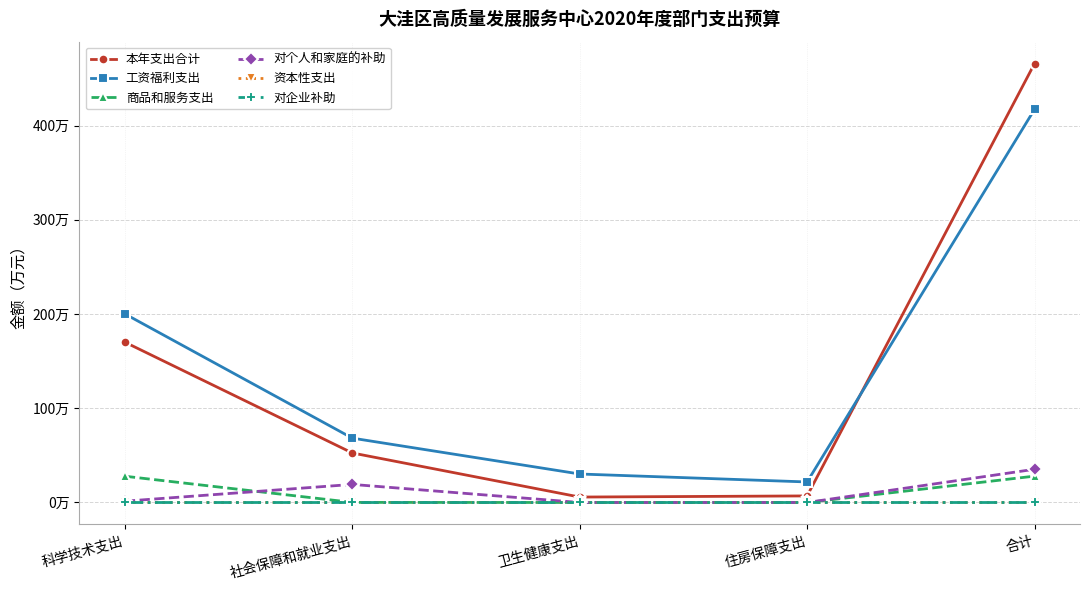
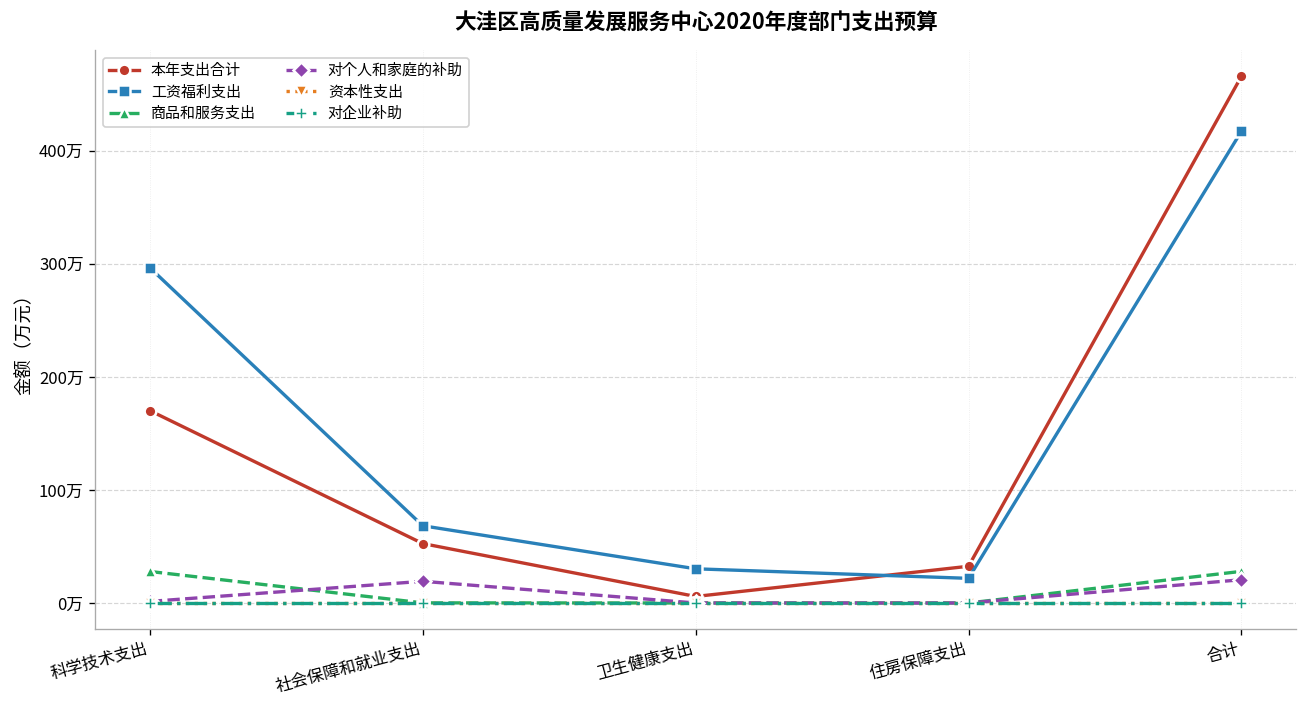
工资福利支出, 科学技术支出: 200万 -> 300万
本年支出合计, 住房保障支出: 10万 -> 30万
对个人和家庭的补助, 合计: 40万 -> 20万
